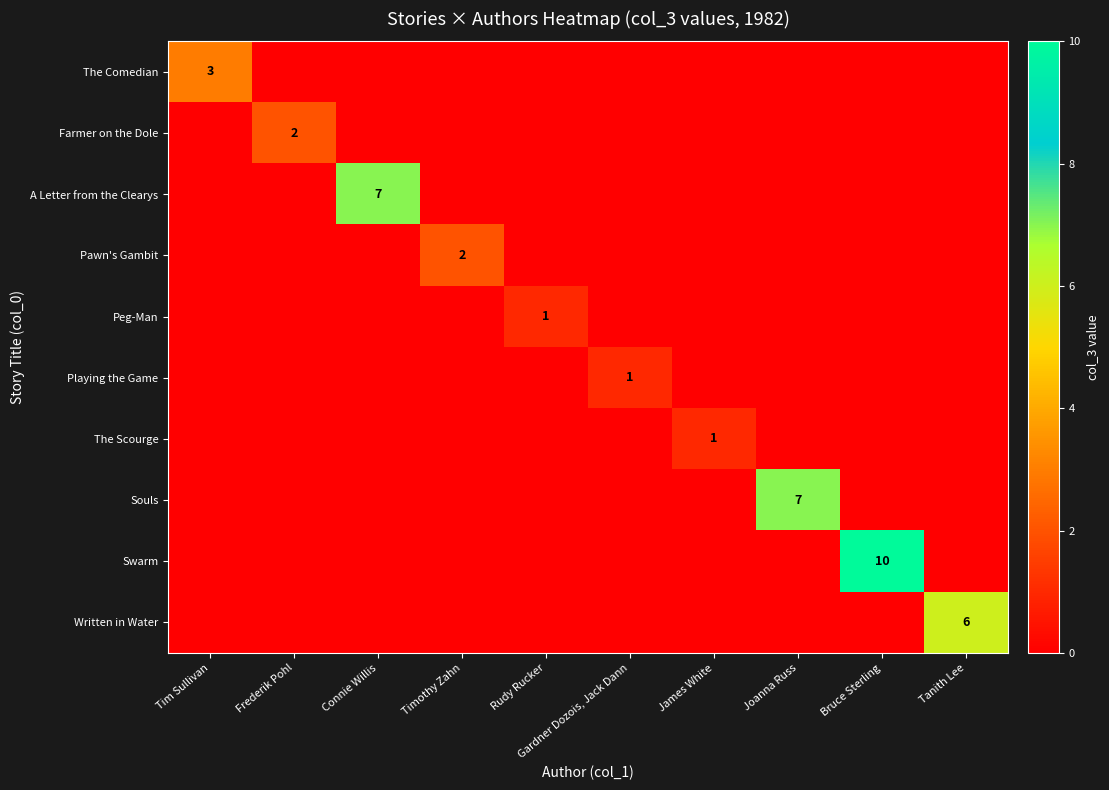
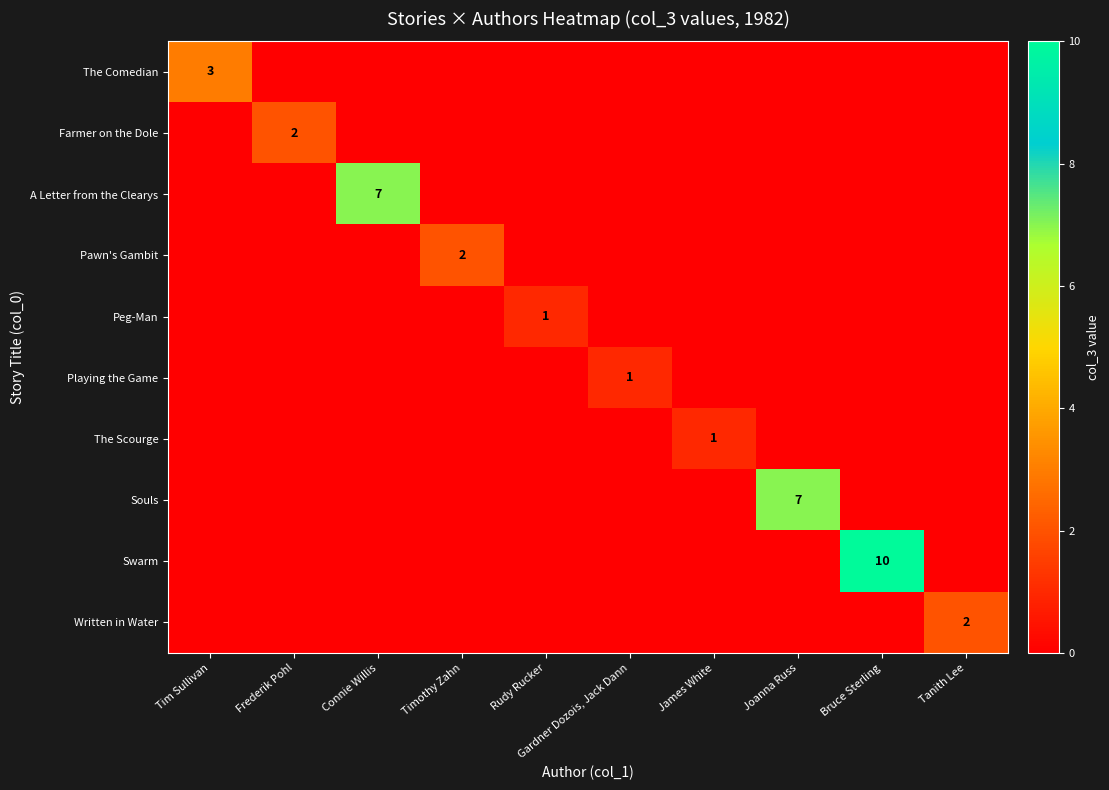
Written in Water, Tanith Lee: 6 -> 2
